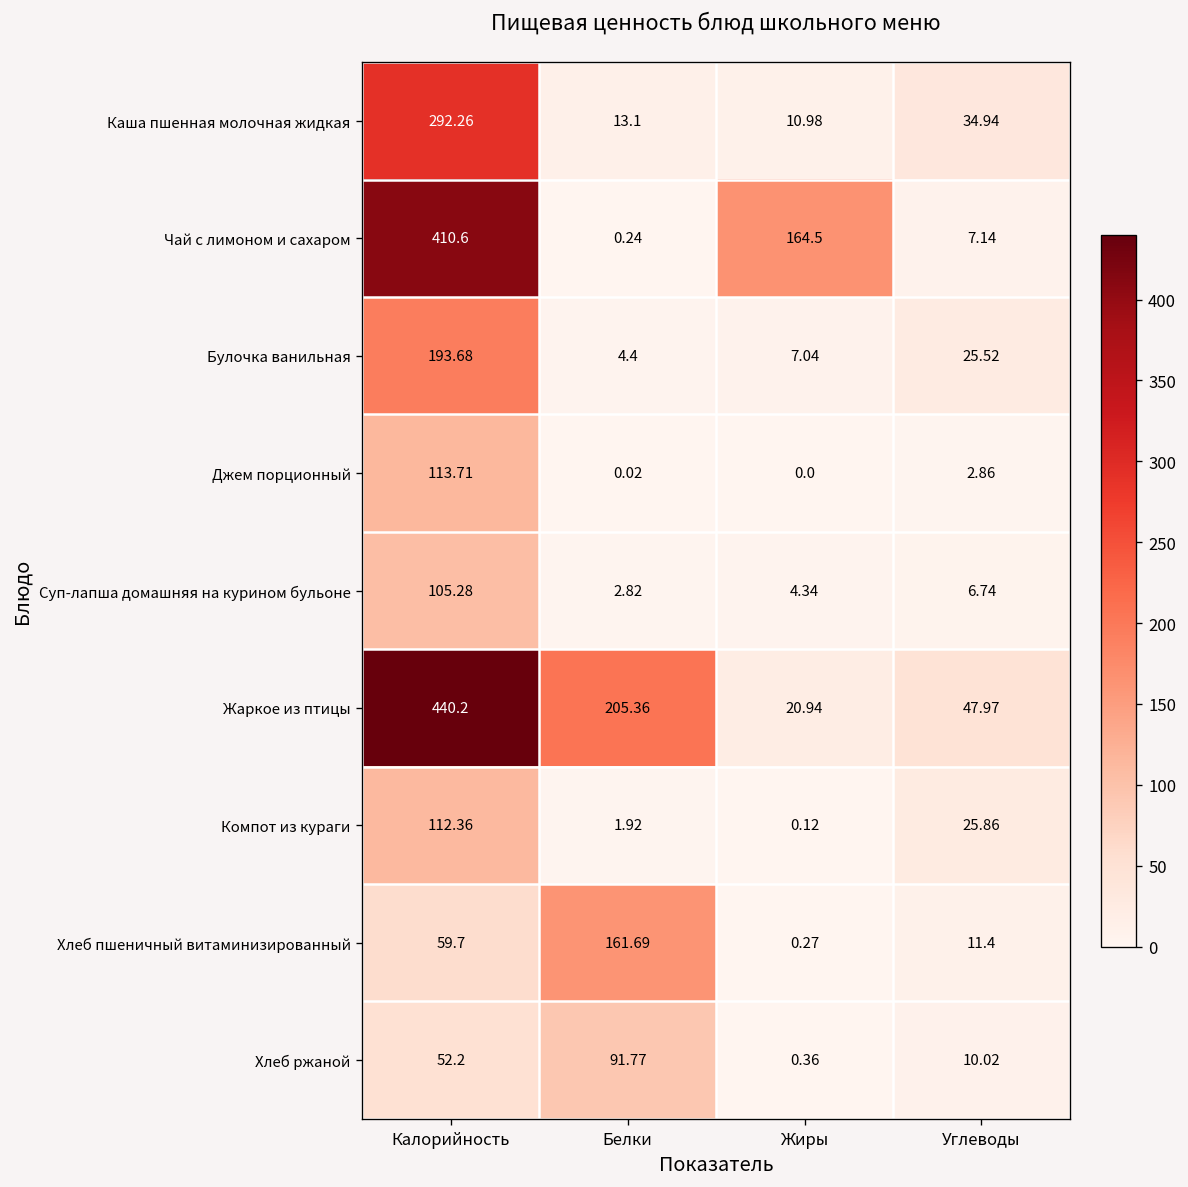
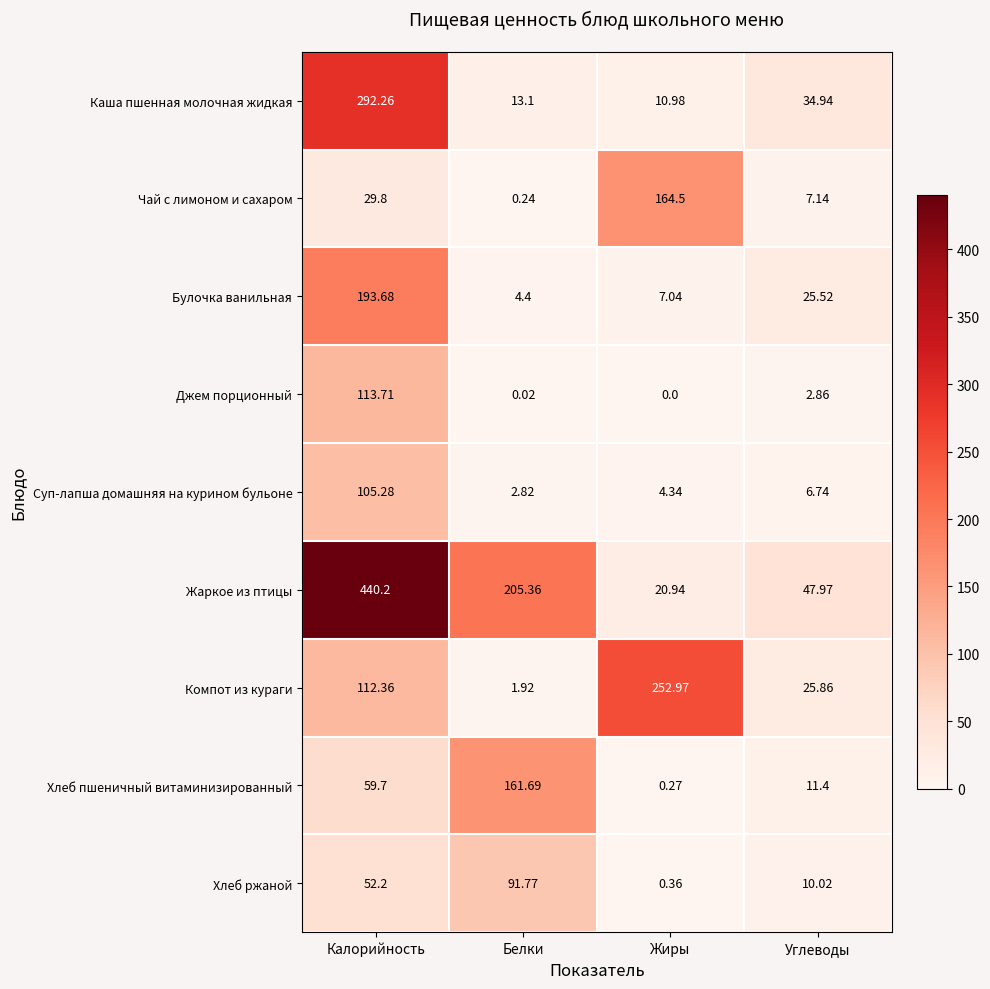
Чай с лимоном и сахаром, Калорийность: 410.6 -> 29.8
Компот из кураги, Жиры: 0.12 -> 252.97
